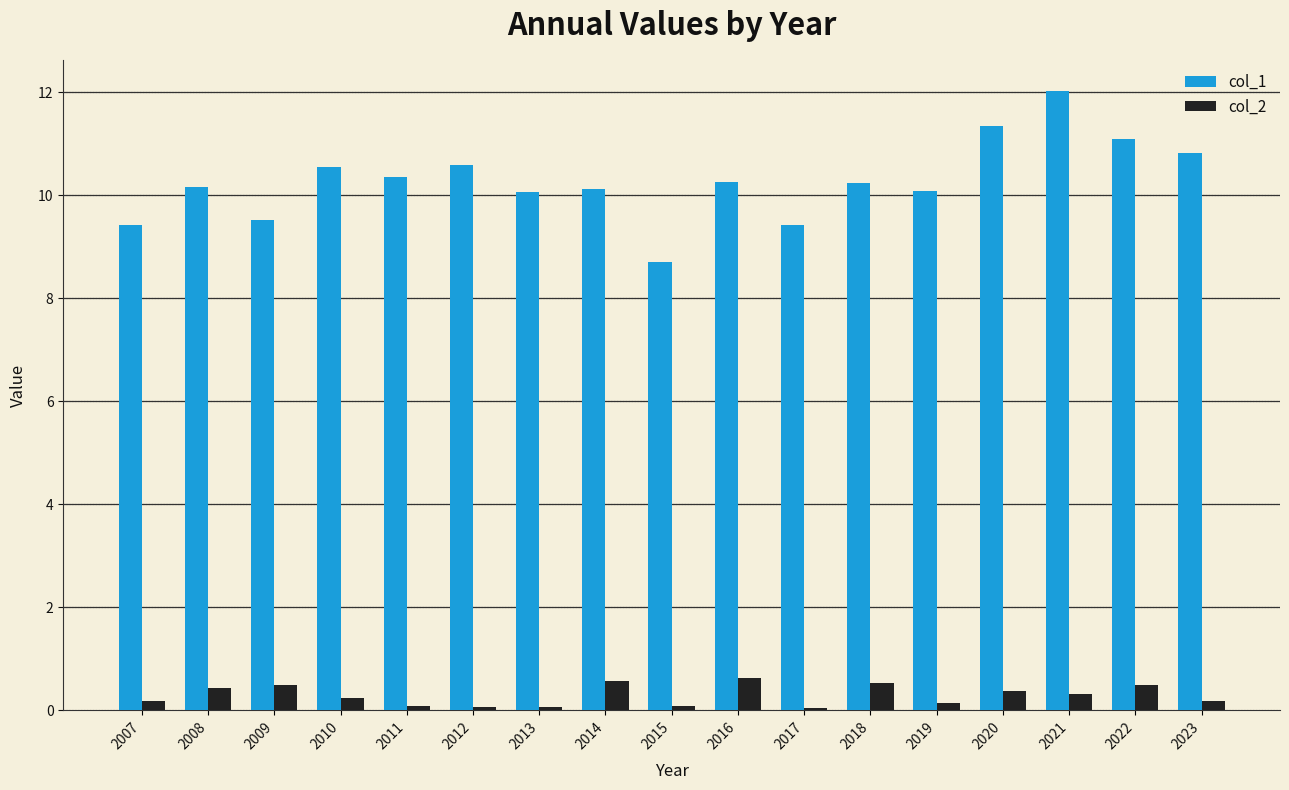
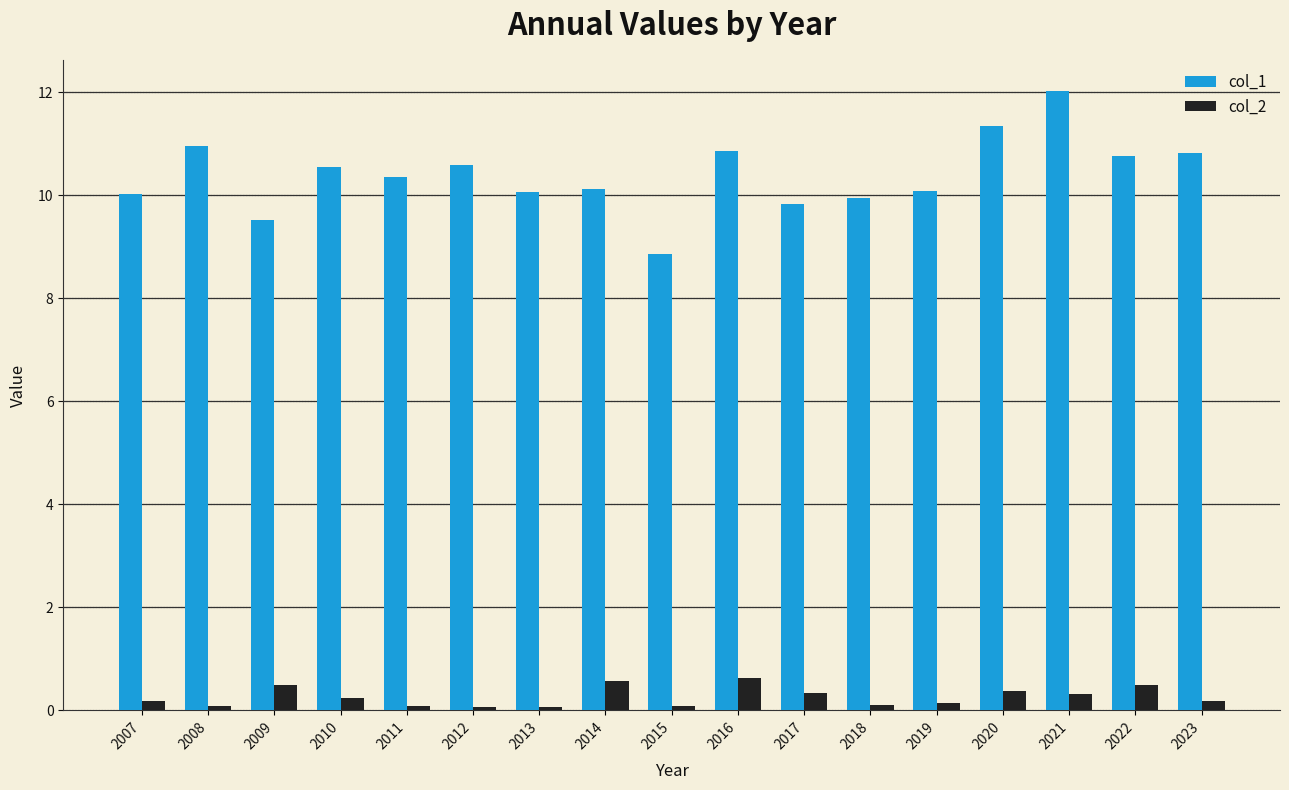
col_1, 2007: 9.4 -> 10.0
col_1, 2008: 10.2 -> 11.0
col_2, 2008: 0.4 -> 0.1
col_1, 2015: 8.7 -> 8.9
col_1, 2016: 10.3 -> 10.9
col_1, 2017: 9.4 -> 9.8
col_2, 2017: 0.1 -> 0.3
col_1, 2018: 10.2 -> 9.9
col_2, 2018: 0.5 -> 0.1
col_1, 2022: 11.1 -> 10.8
